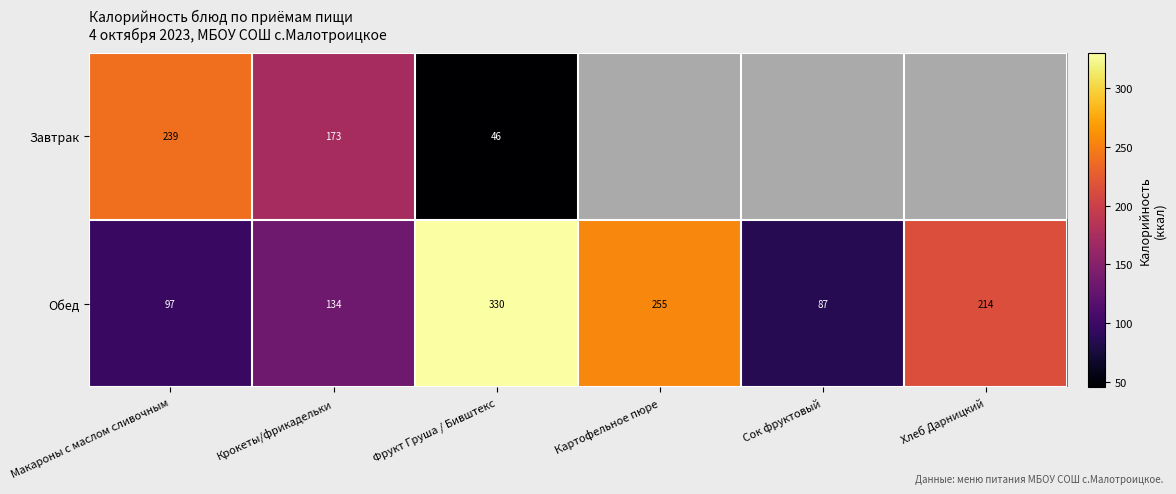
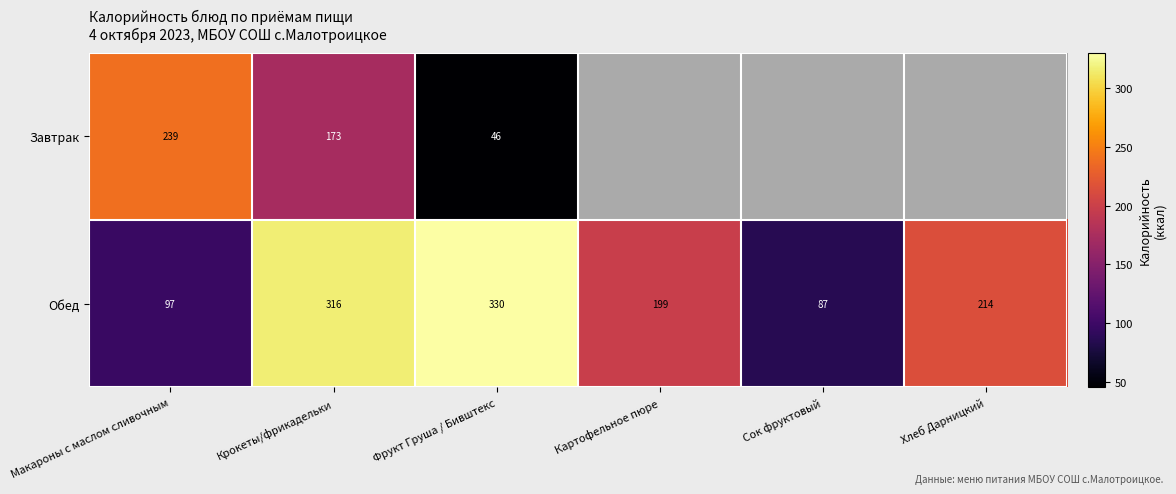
Обед, Крокеты/фрикадельки: 134 -> 316
Обед, Картофельное пюре: 255 -> 199
